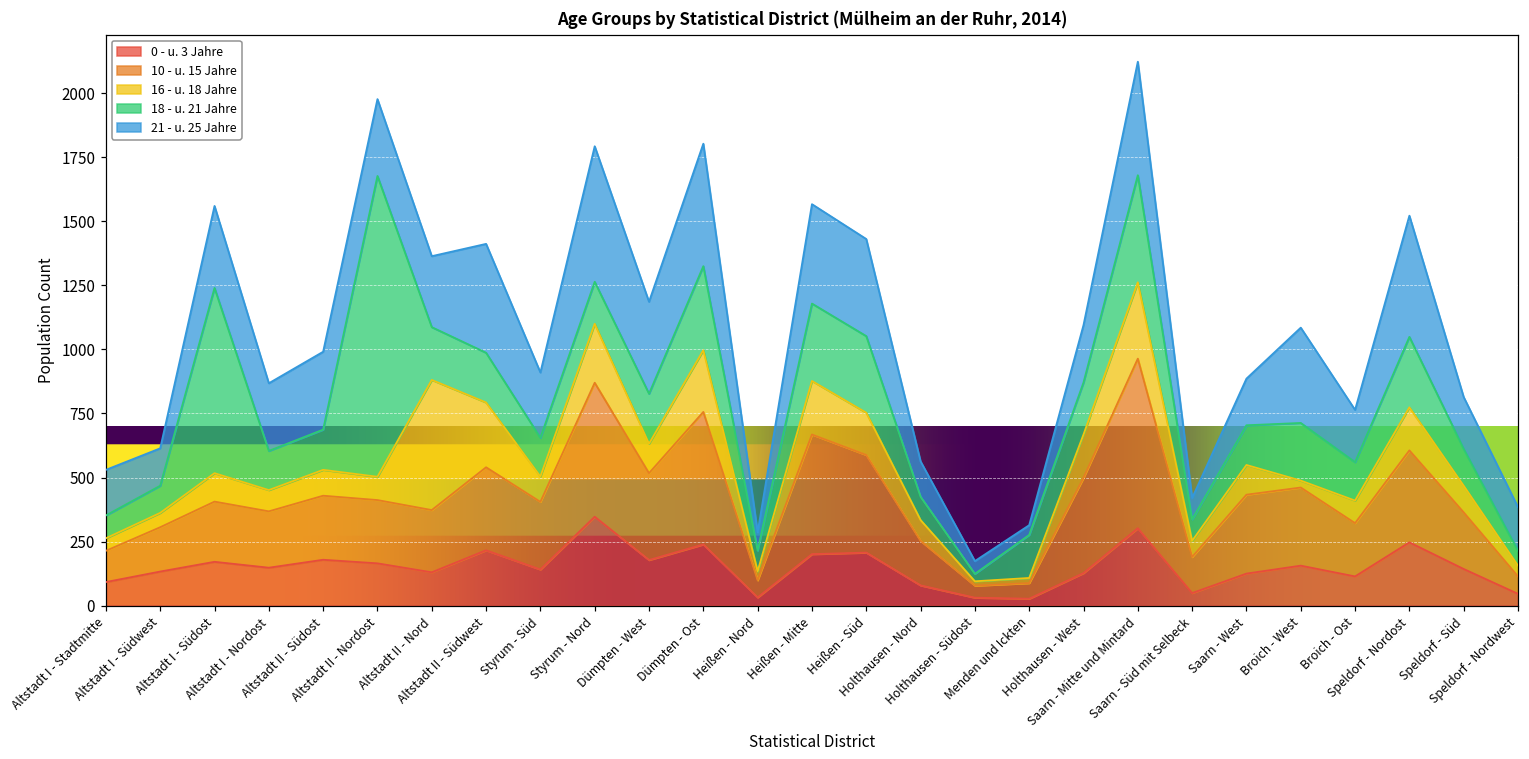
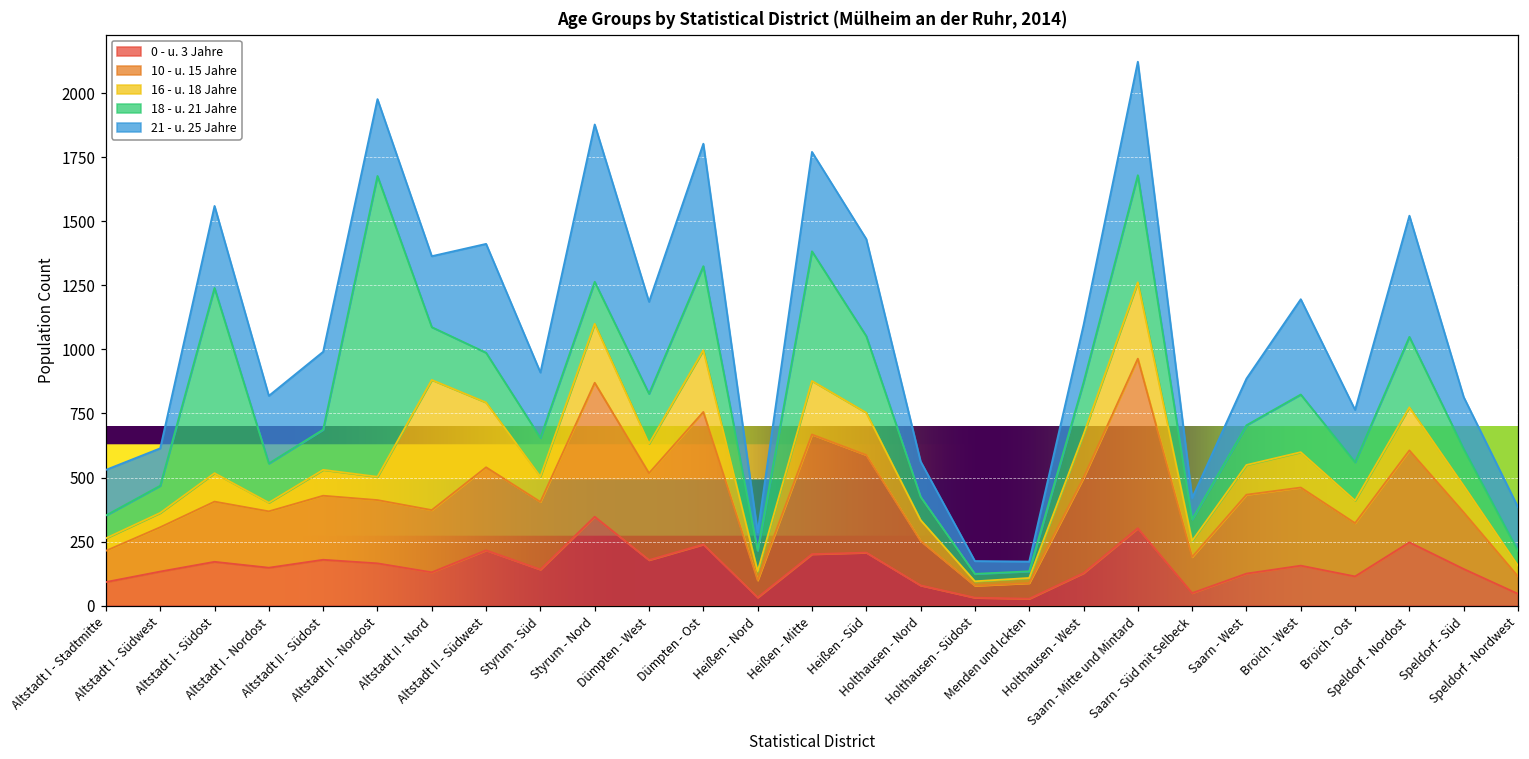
16 - u. 18 Jahre, Altstadt I - Nordost: 80 -> 30
21 - u. 25 Jahre, Styrum - Nord: 530 -> 610
18 - u. 21 Jahre, Heißen - Mitte: 300 -> 510
18 - u. 21 Jahre, Menden und Ickten: 170 -> 30
16 - u. 18 Jahre, Broich - West: 30 -> 140
